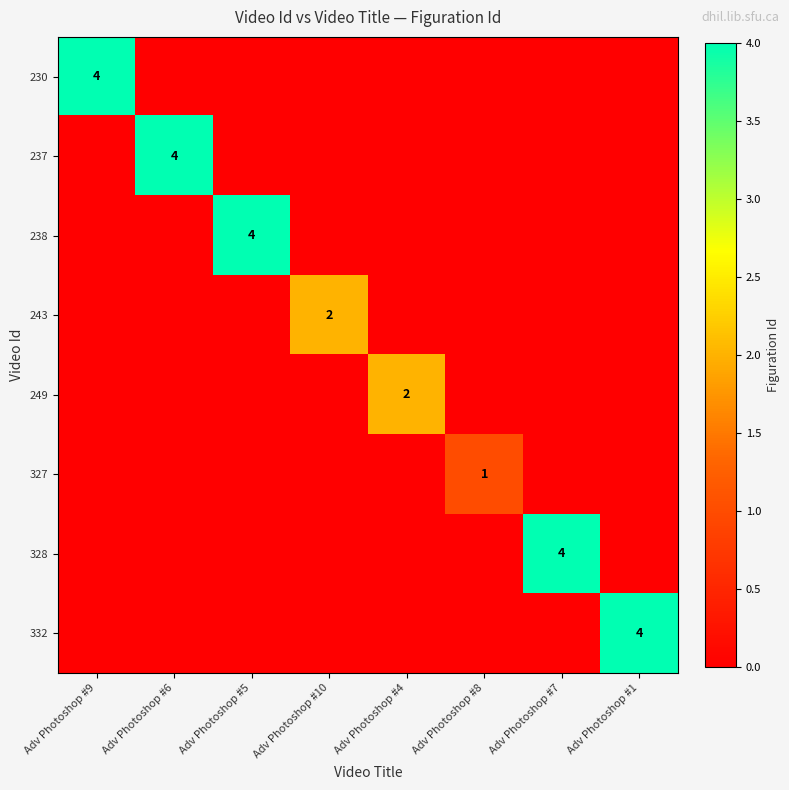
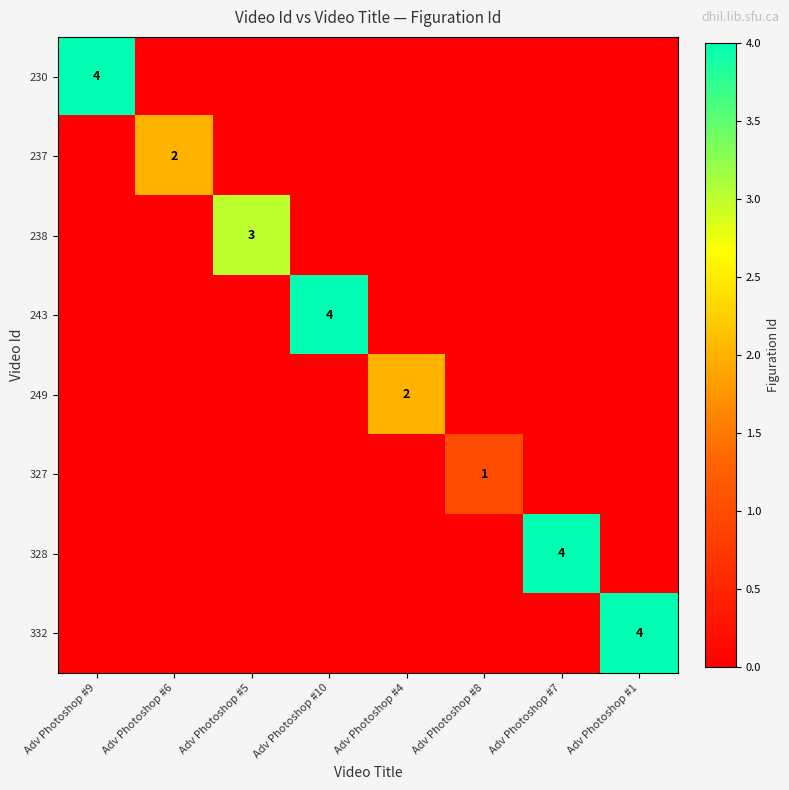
237, Adv Photoshop #6: 4 -> 2
238, Adv Photoshop #5: 4 -> 3
243, Adv Photoshop #10: 2 -> 4
